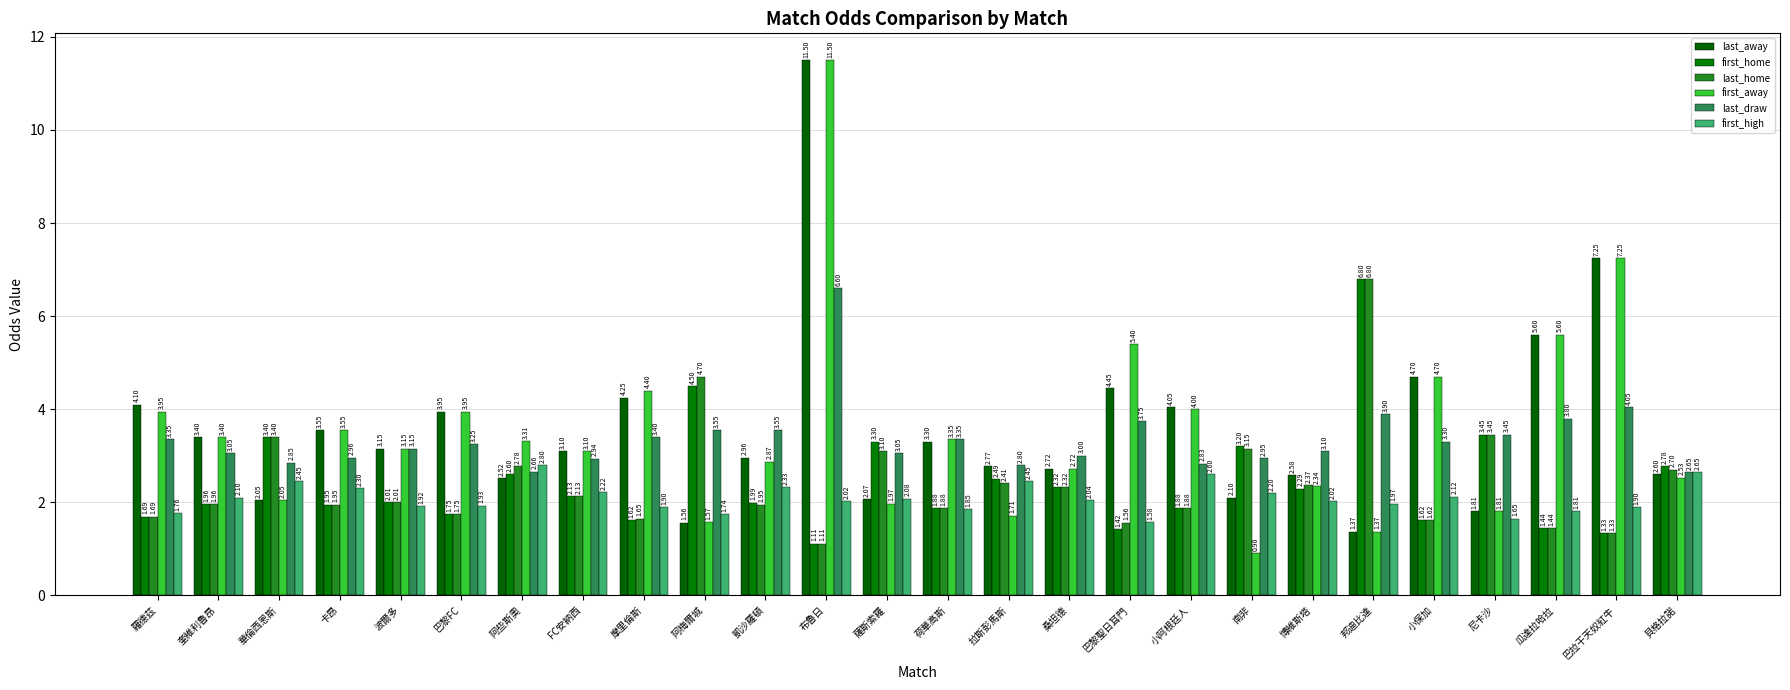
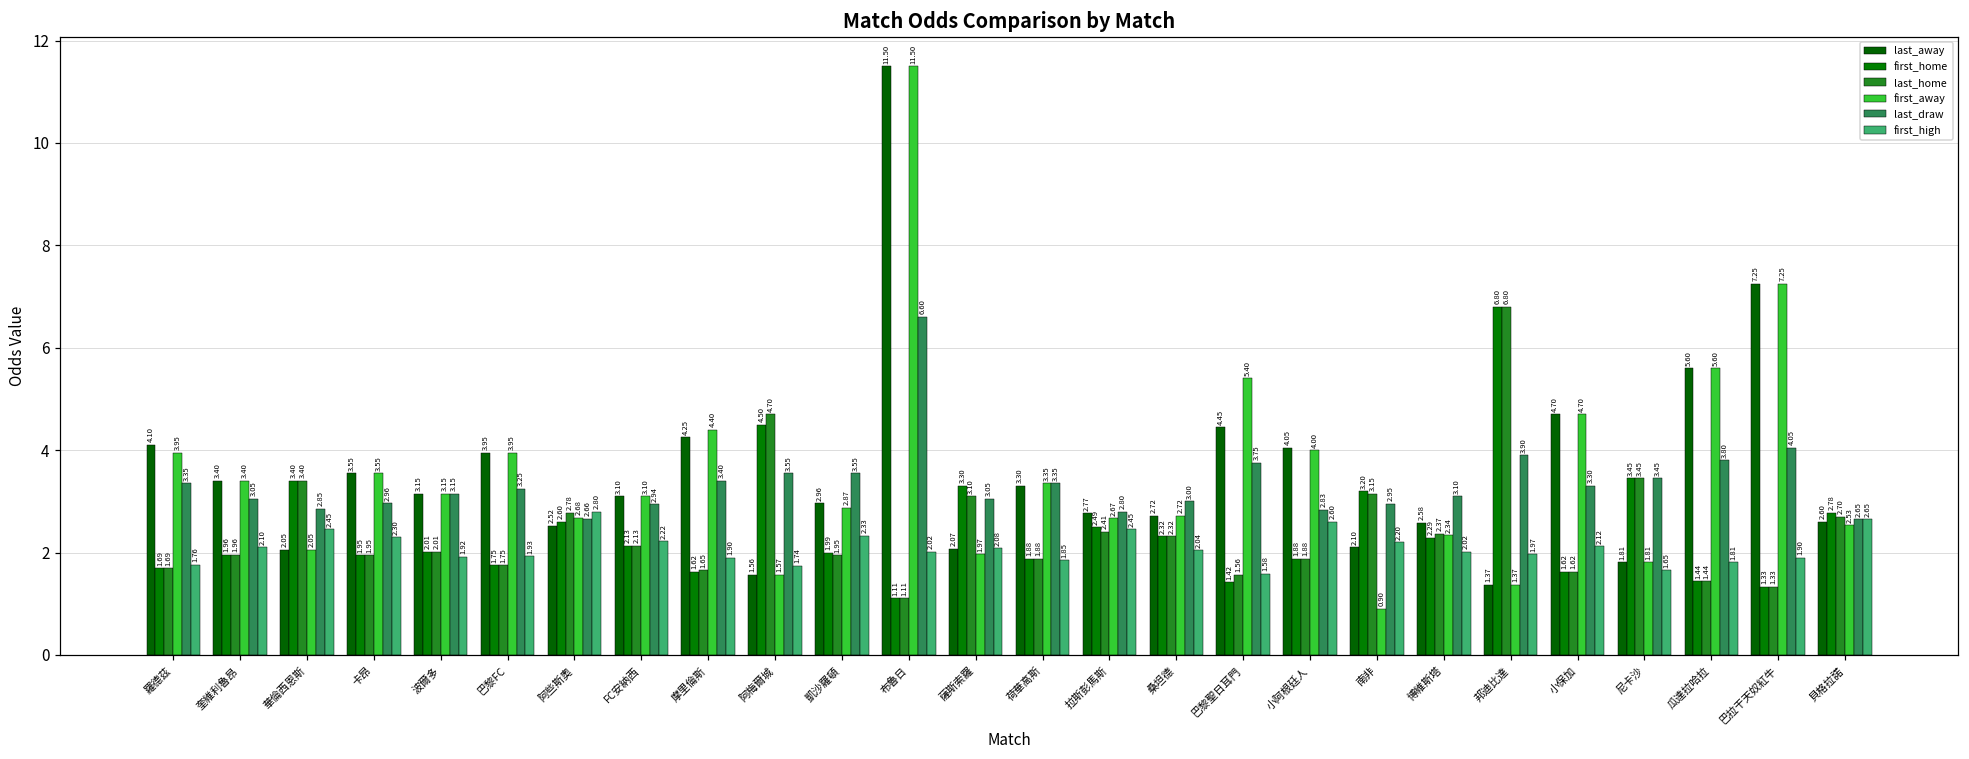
first_away, 阿些斯奧: 3.31 -> 2.68
first_away, 拉斯彭馬斯: 1.71 -> 2.67
